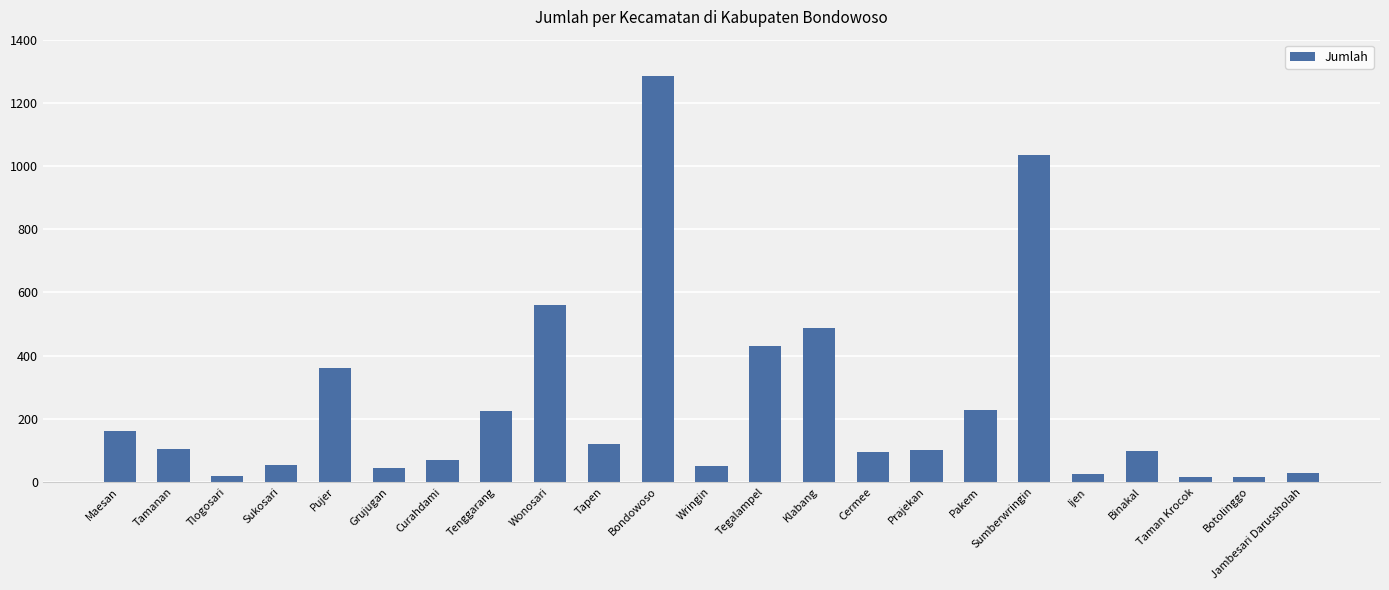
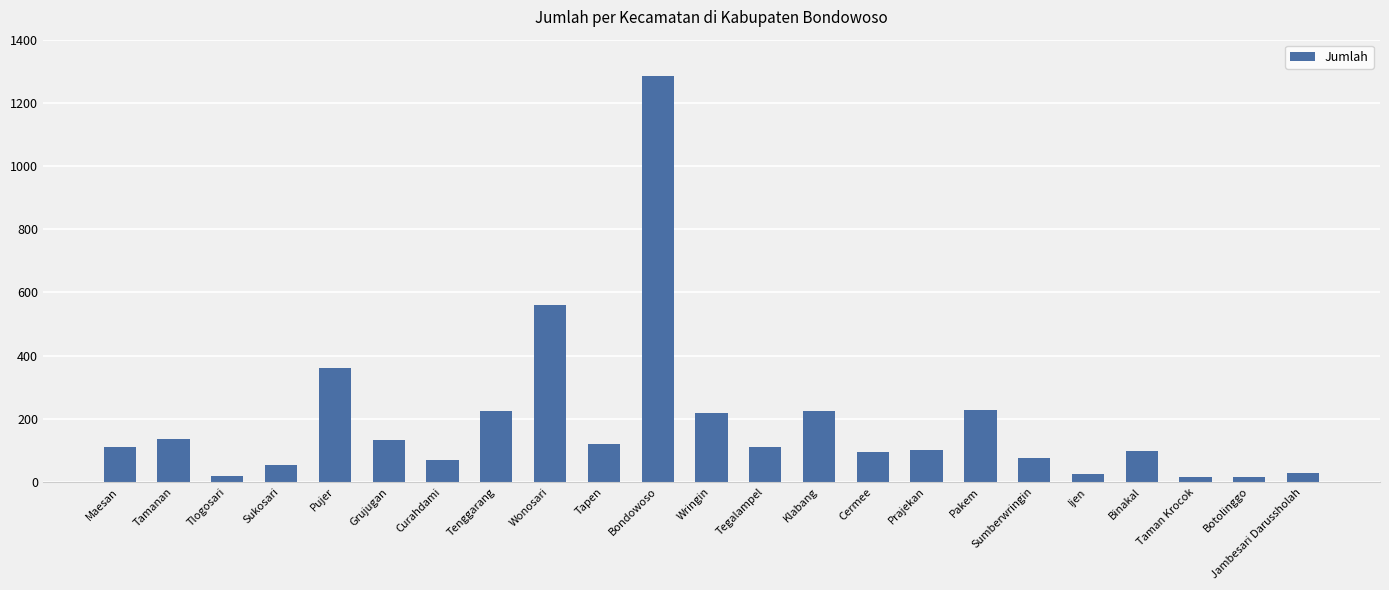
Maesan: 160 -> 110
Tamanan: 100 -> 140
Grujugan: 40 -> 130
Wringin: 50 -> 220
Tegalampel: 430 -> 110
Klabang: 490 -> 230
Sumberwringin: 1040 -> 80
